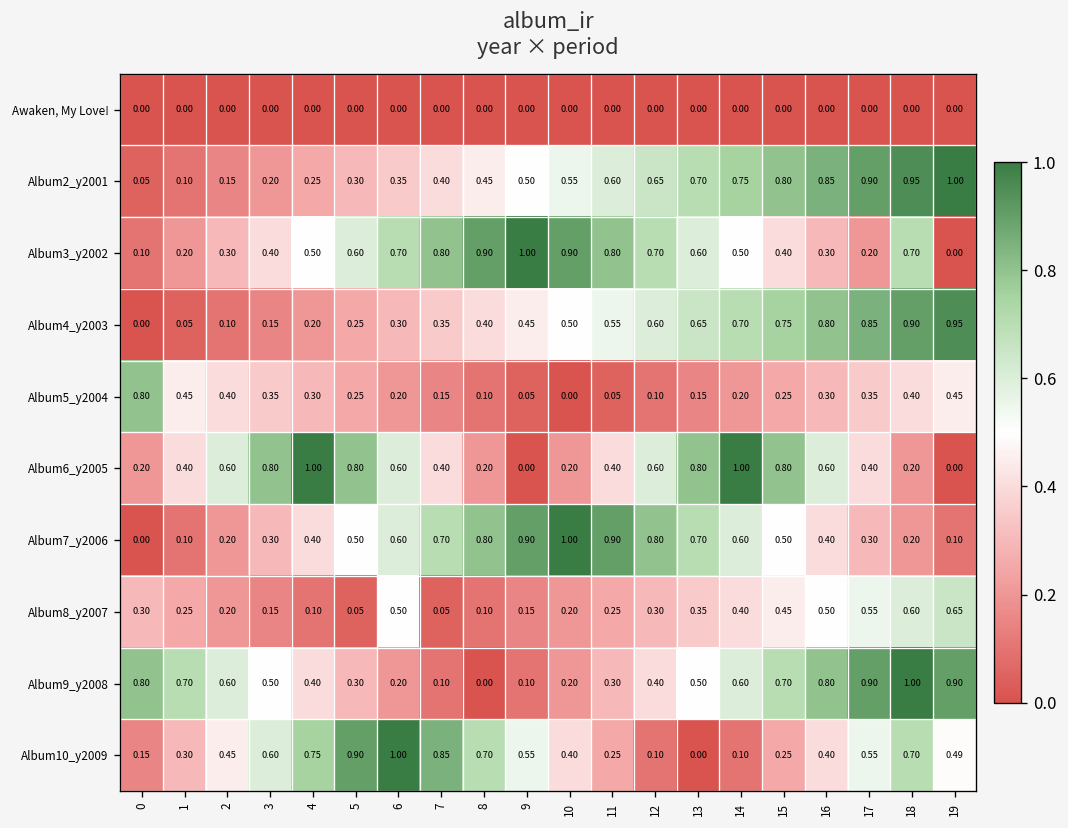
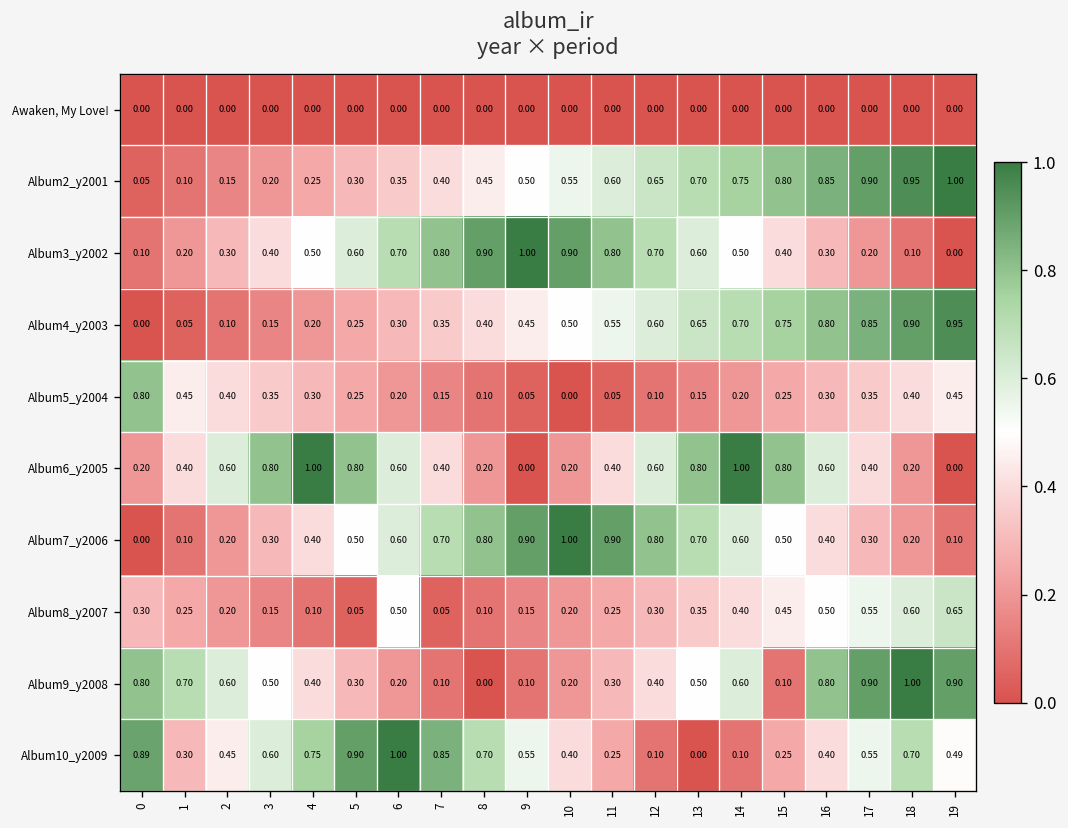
Album3_y2002, 18: 0.70 -> 0.10
Album9_y2008, 15: 0.70 -> 0.10
Album10_y2009, 0: 0.15 -> 0.89
